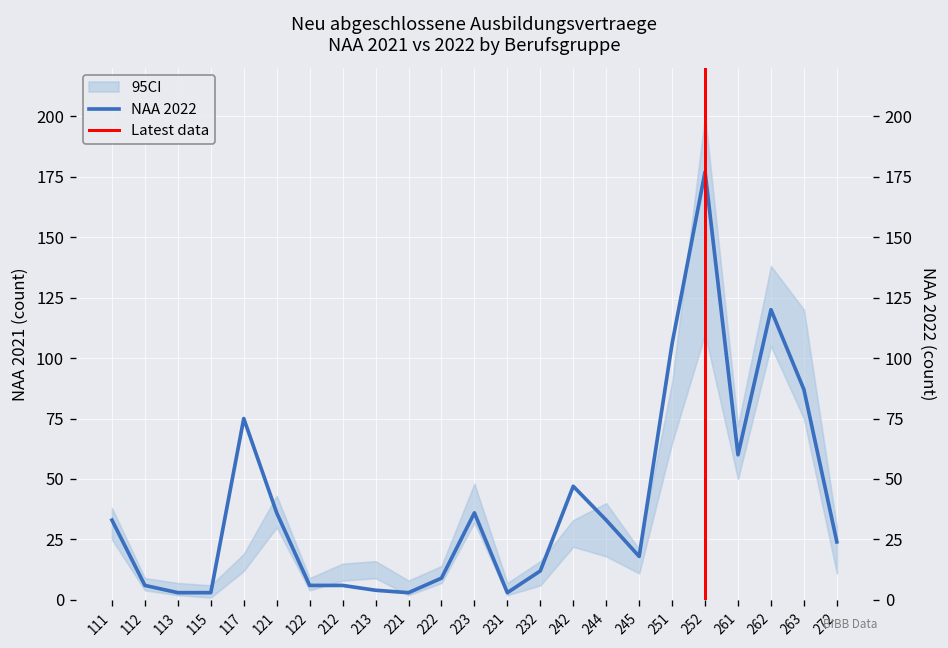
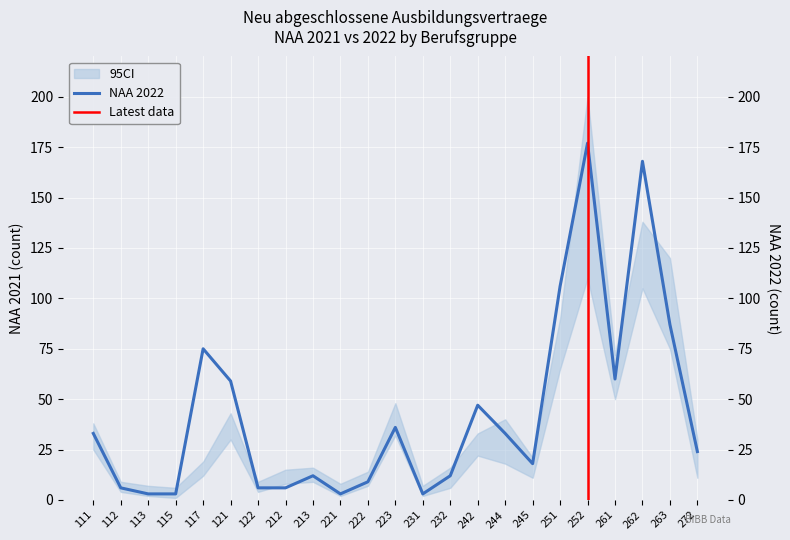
NAA 2022, 121: 36 -> 59
NAA 2022, 213: 4 -> 12
NAA 2022, 262: 120 -> 168
